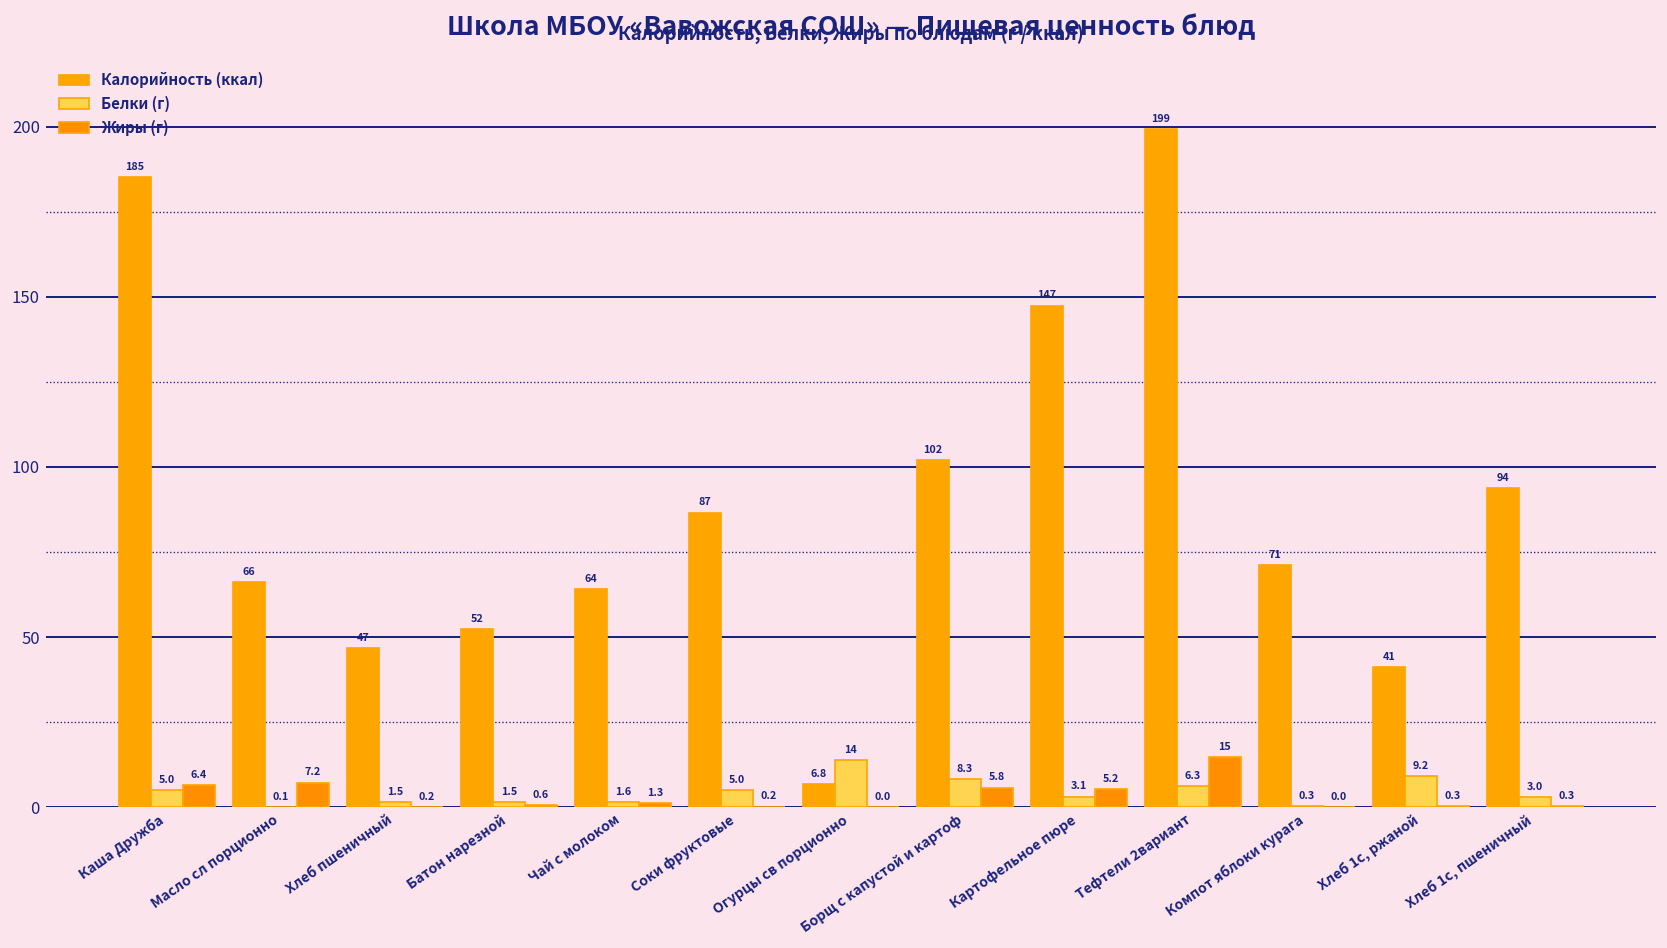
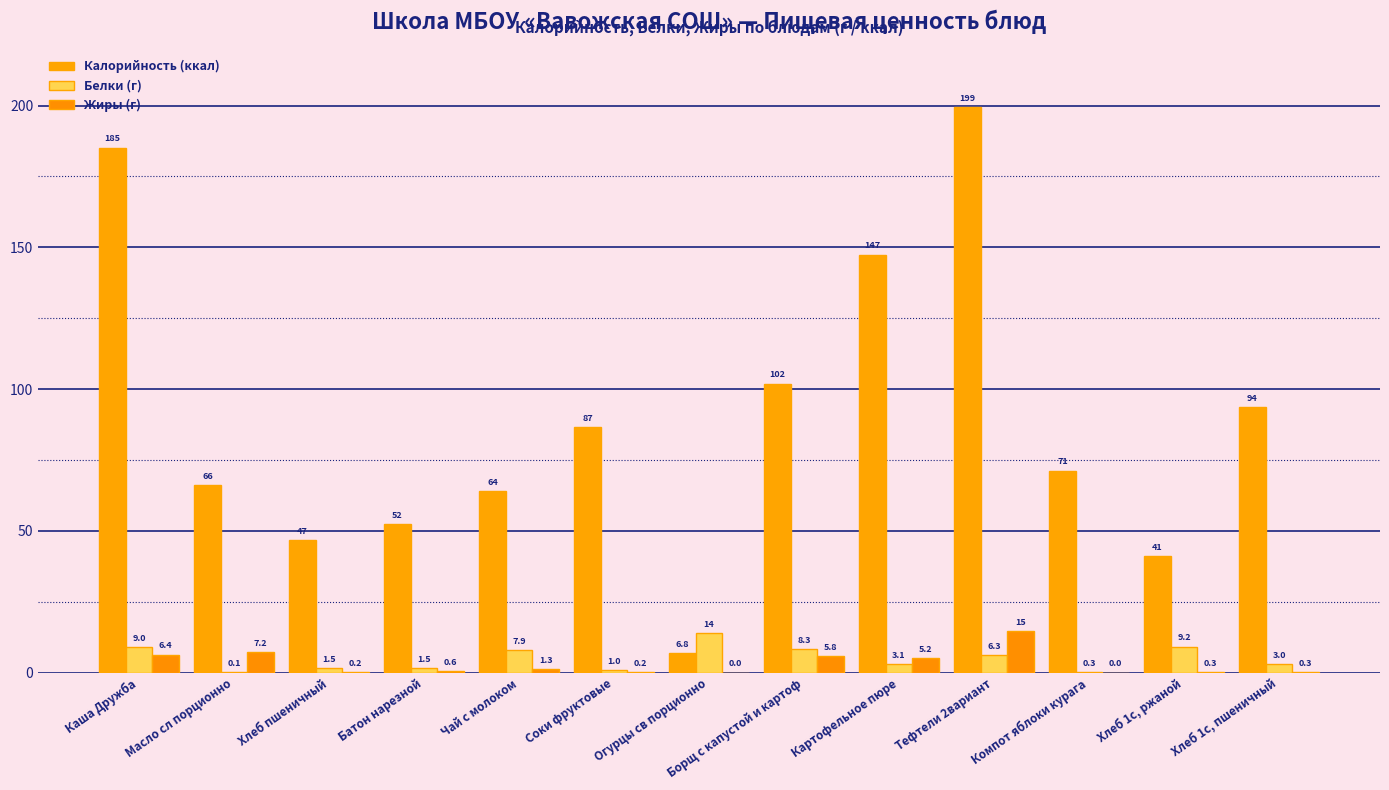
Белки (г), Каша Дружба: 5.0 -> 9.0
Белки (г), Чай с молоком: 1.6 -> 7.9
Белки (г), Соки фруктовые: 5.0 -> 1.0
